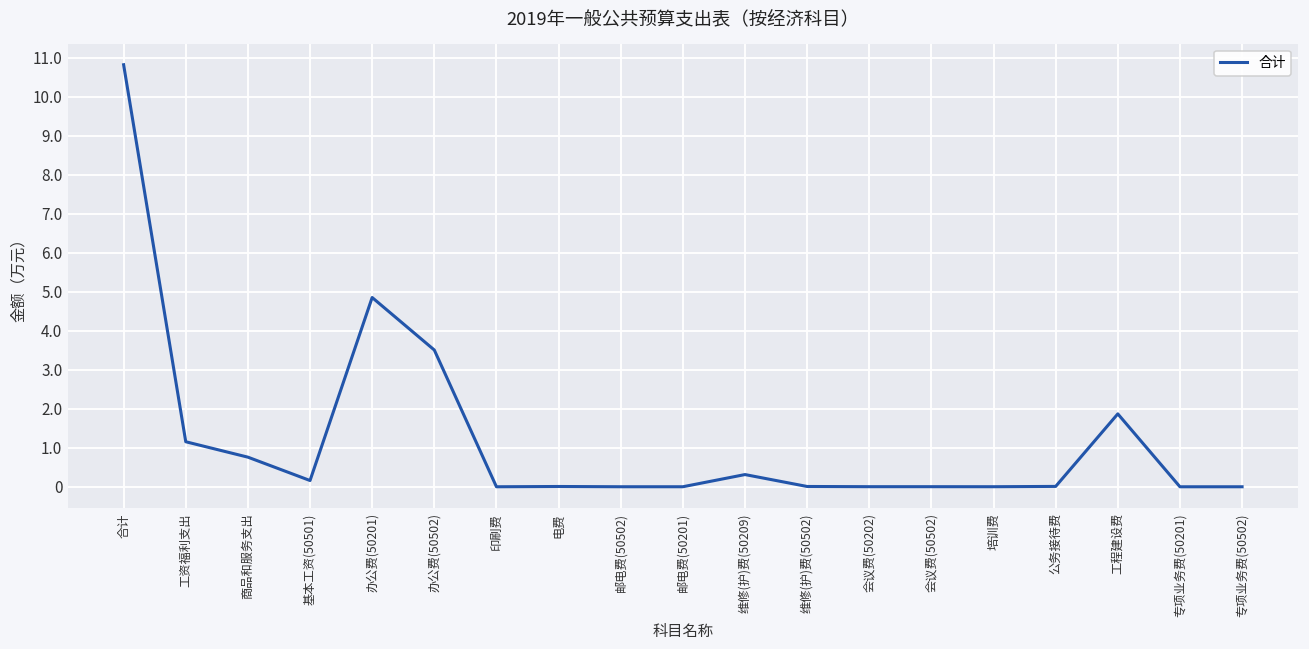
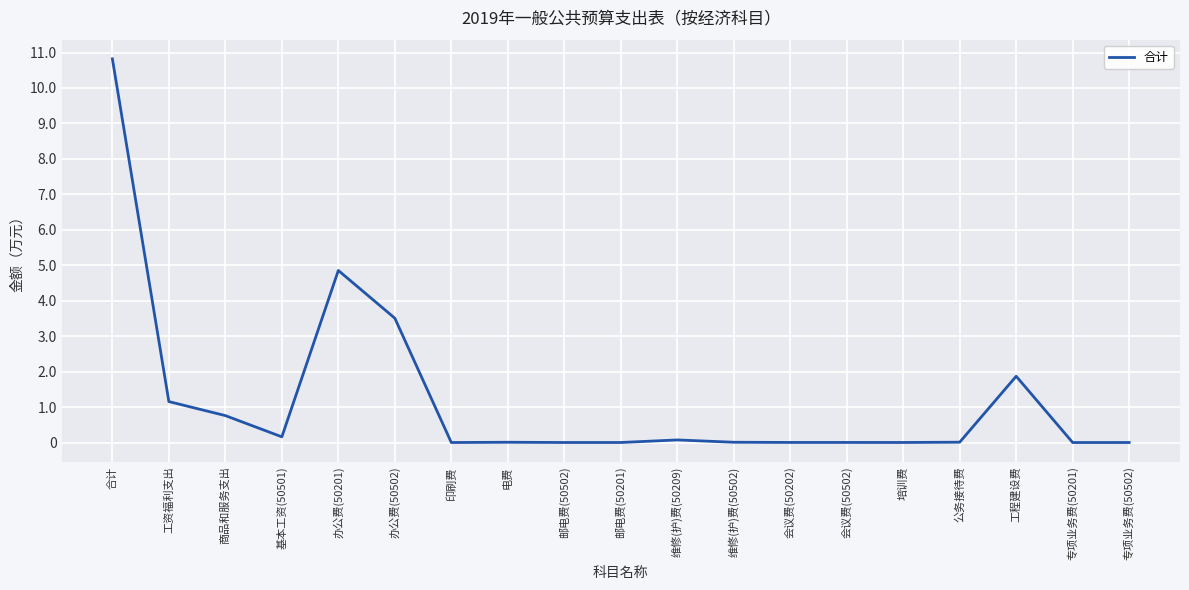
维修(护)费(50209): 0.3 -> 0.1
